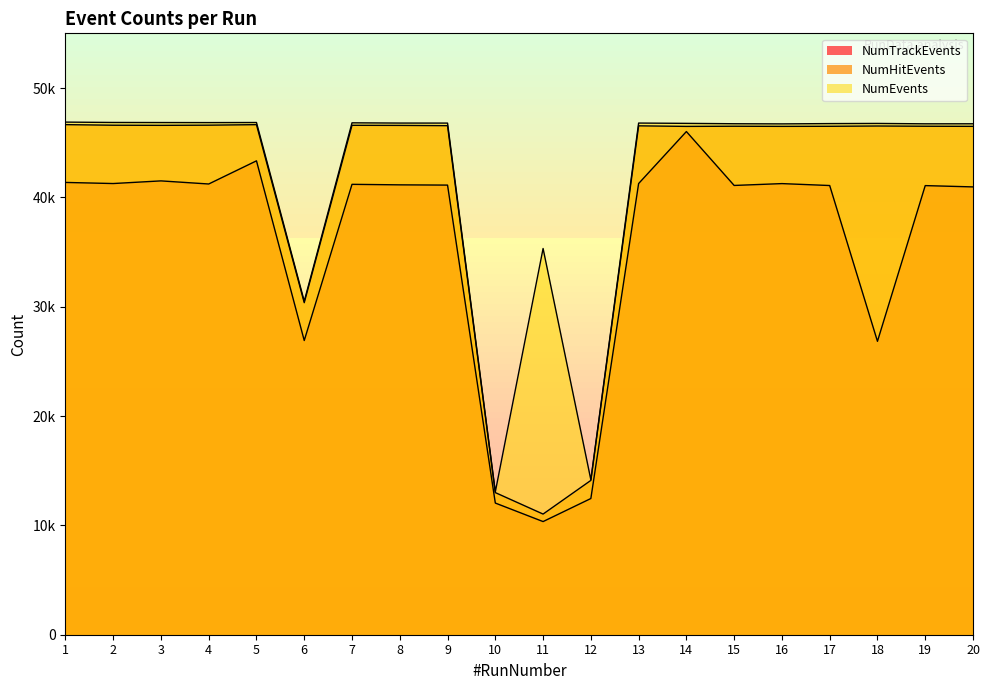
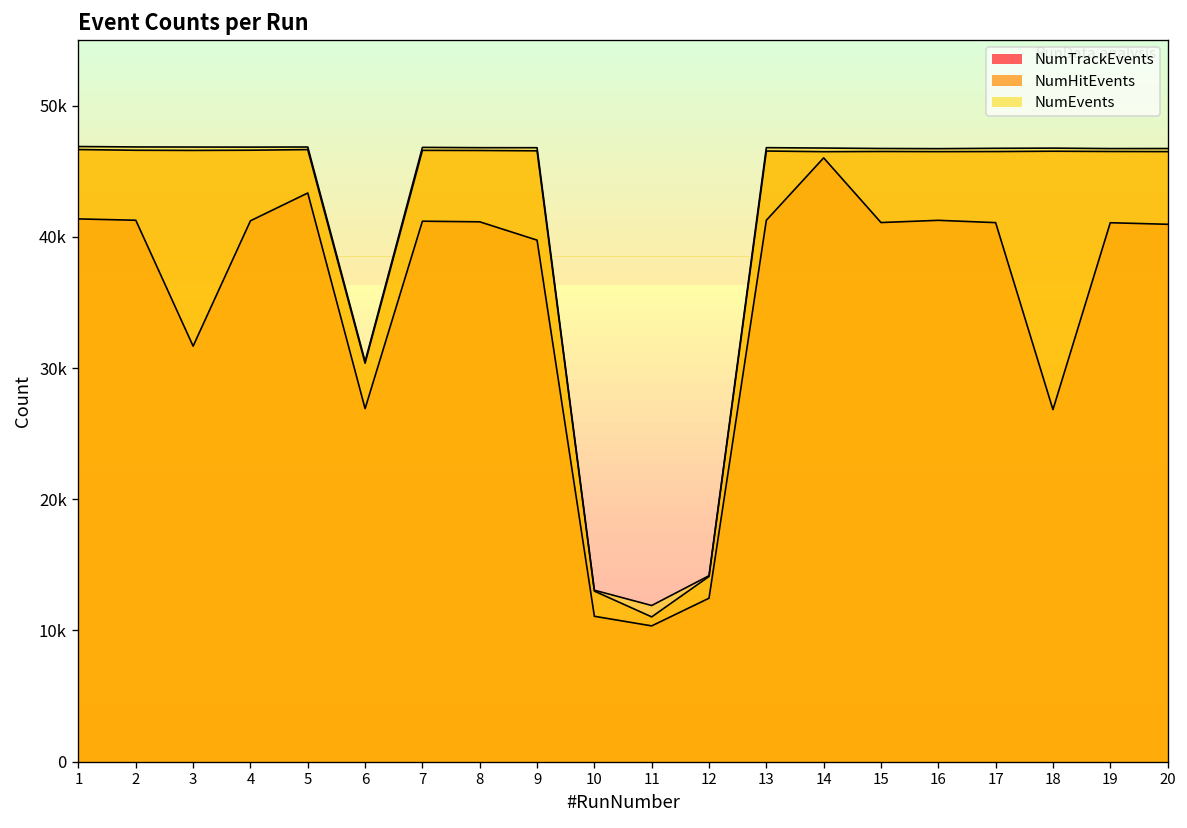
NumTrackEvents, 3: 41500 -> 31700
NumTrackEvents, 9: 41100 -> 39700
NumTrackEvents, 10: 12000 -> 11100
NumEvents, 11: 35300 -> 11900
